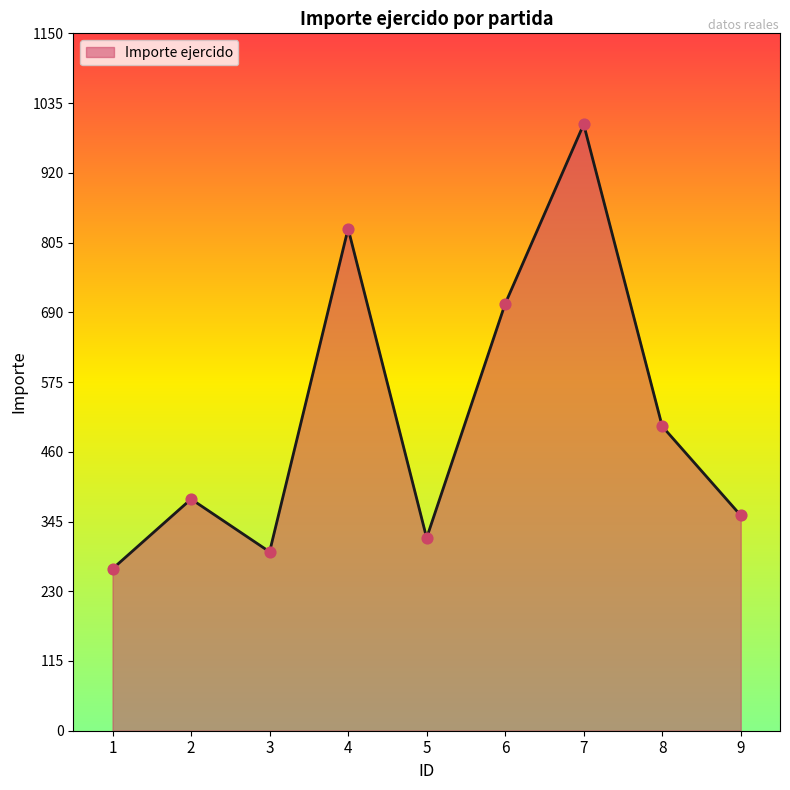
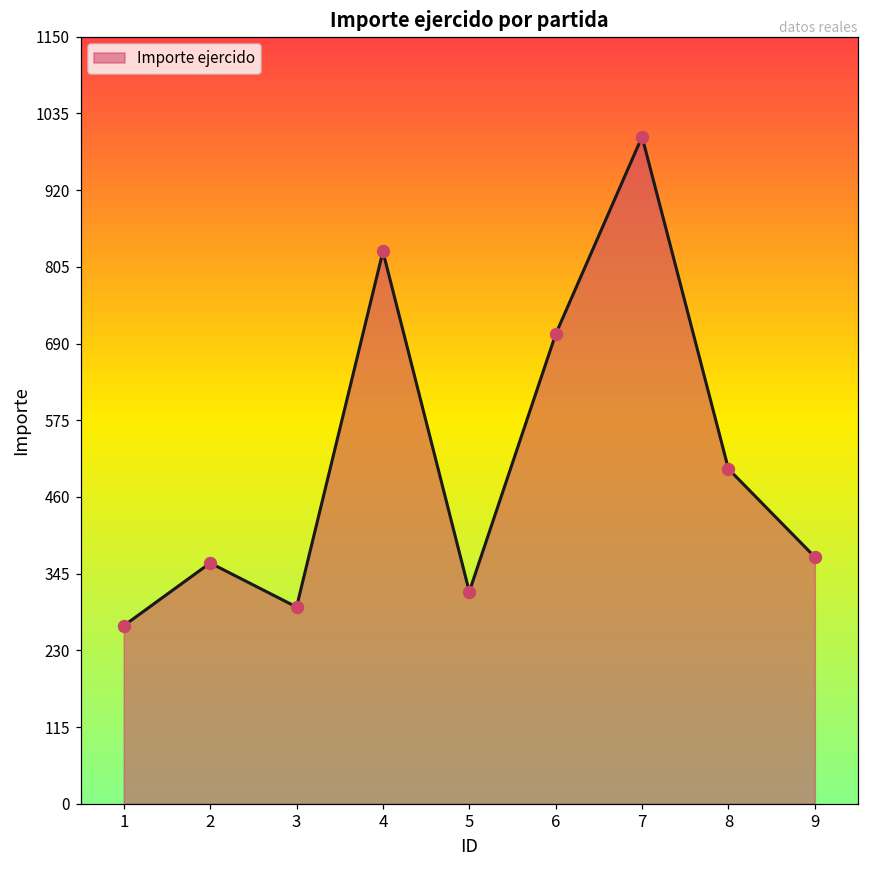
2: 380 -> 360
9: 360 -> 370
